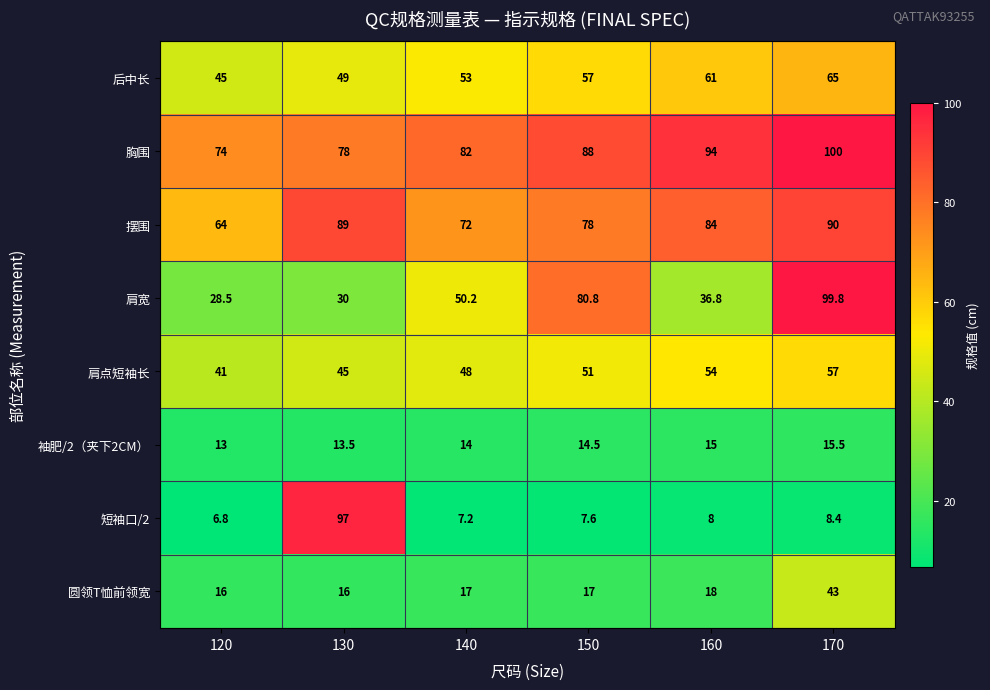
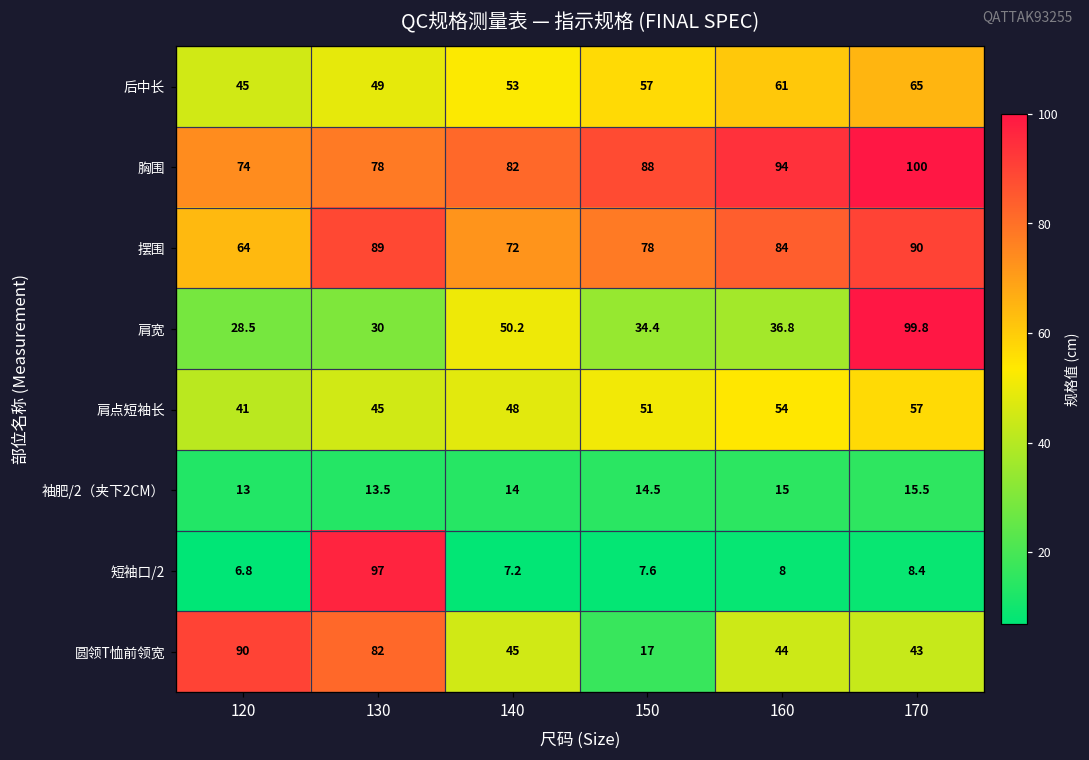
肩宽, 150: 80.8 -> 34.4
圆领T恤前领宽, 120: 16 -> 90
圆领T恤前领宽, 130: 16 -> 82
圆领T恤前领宽, 140: 17 -> 45
圆领T恤前领宽, 160: 18 -> 44
